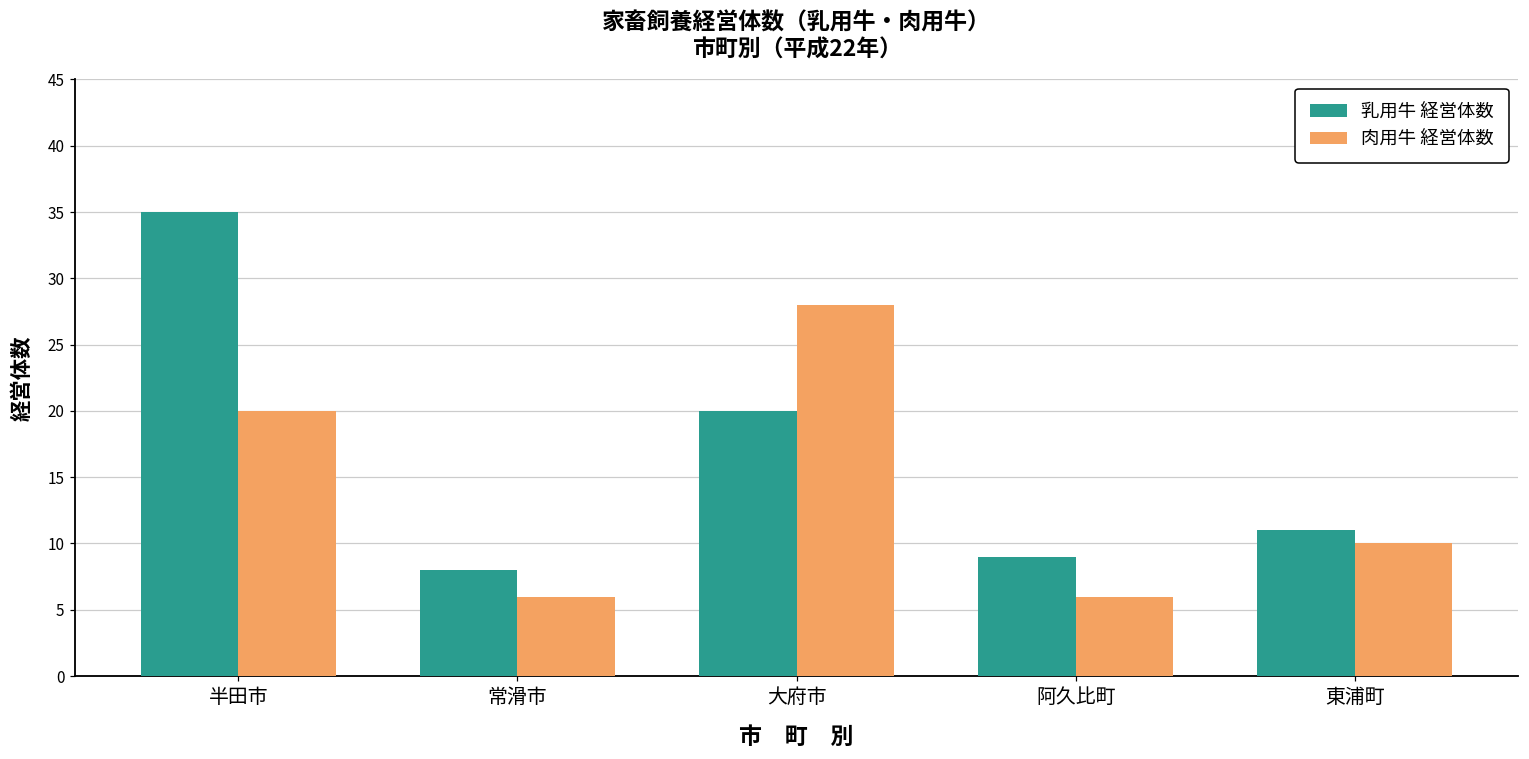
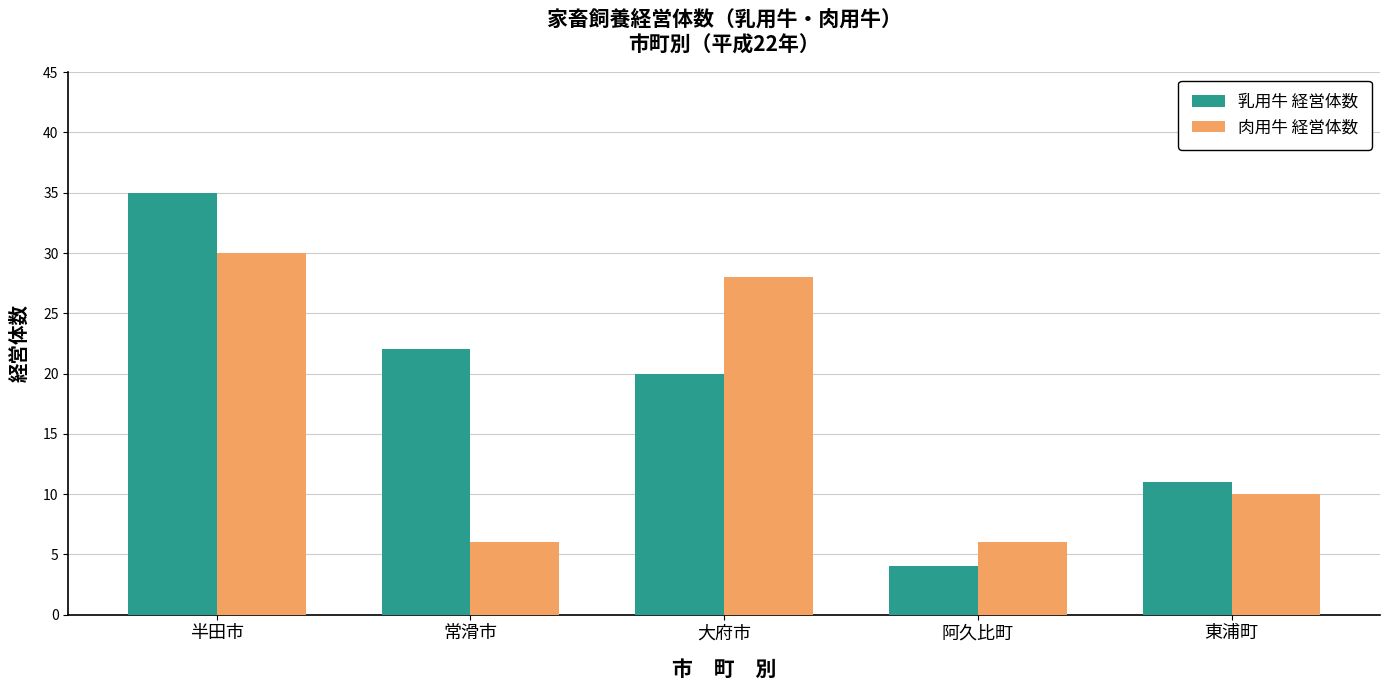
肉用牛 経営体数, 半田市: 20 -> 30
乳用牛 経営体数, 常滑市: 8 -> 22
乳用牛 経営体数, 阿久比町: 9 -> 4
